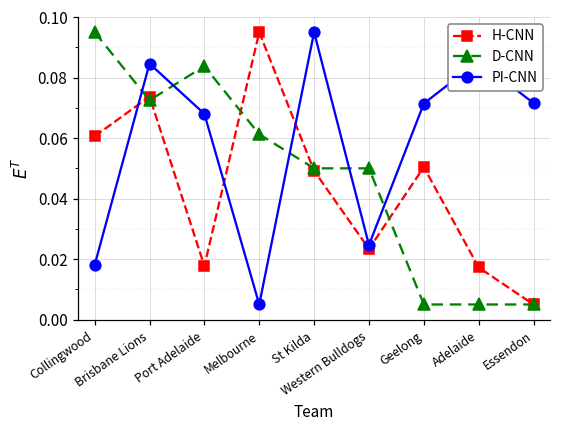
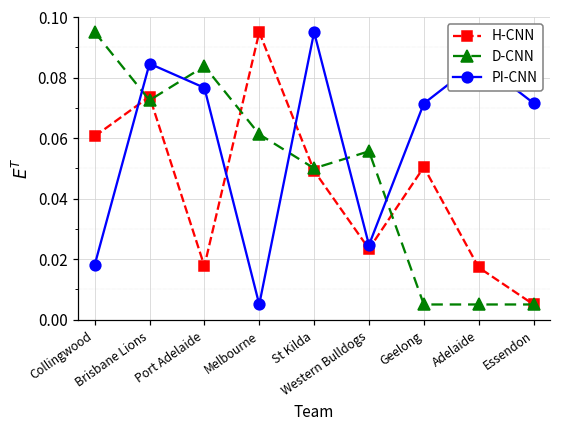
PI-CNN, Port Adelaide: 0.068 -> 0.077
D-CNN, Western Bulldogs: 0.050 -> 0.056
